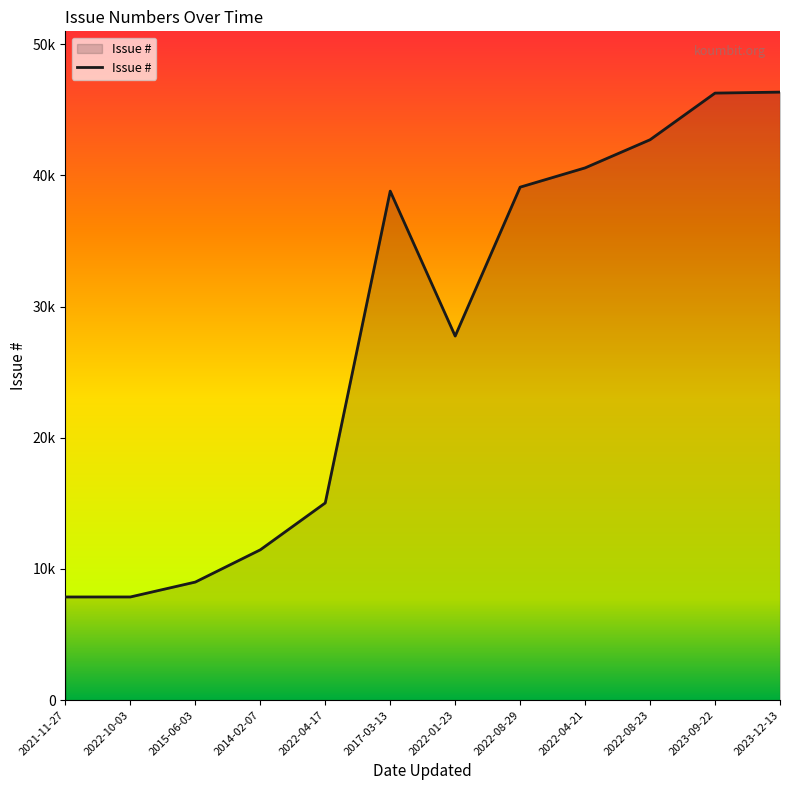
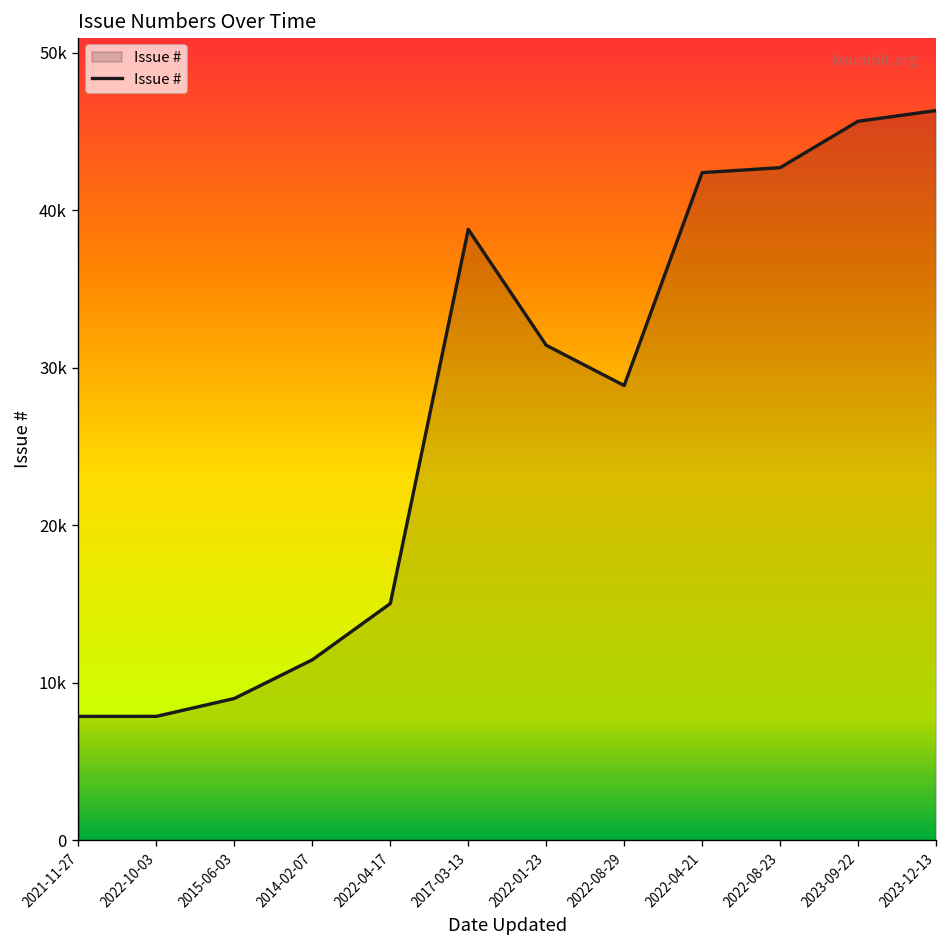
2022-01-23: 27700 -> 31400
2022-08-29: 39100 -> 28900
2022-04-21: 40600 -> 42400
2023-09-22: 46300 -> 45700
